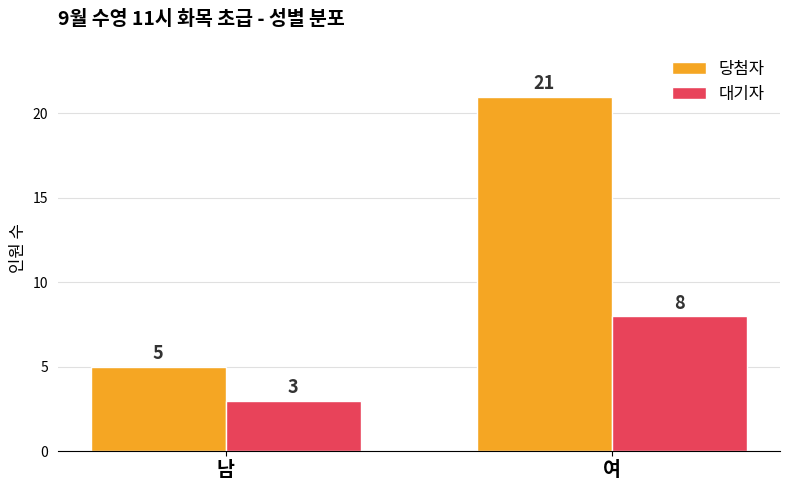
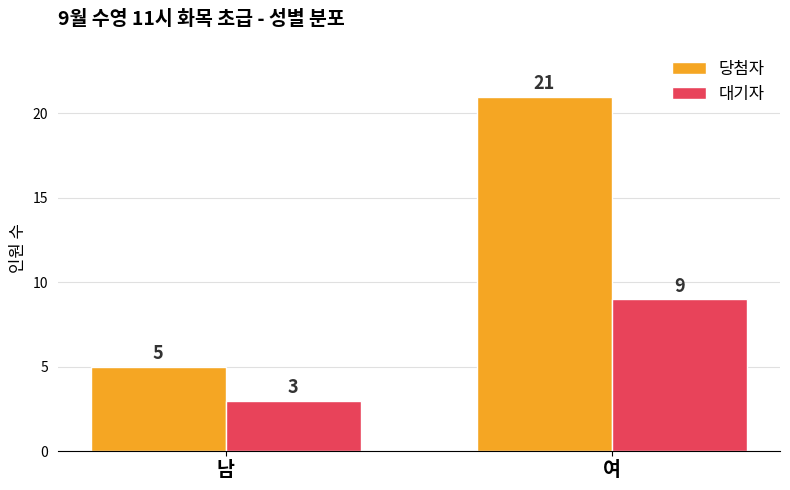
대기자, 여: 8 -> 9
